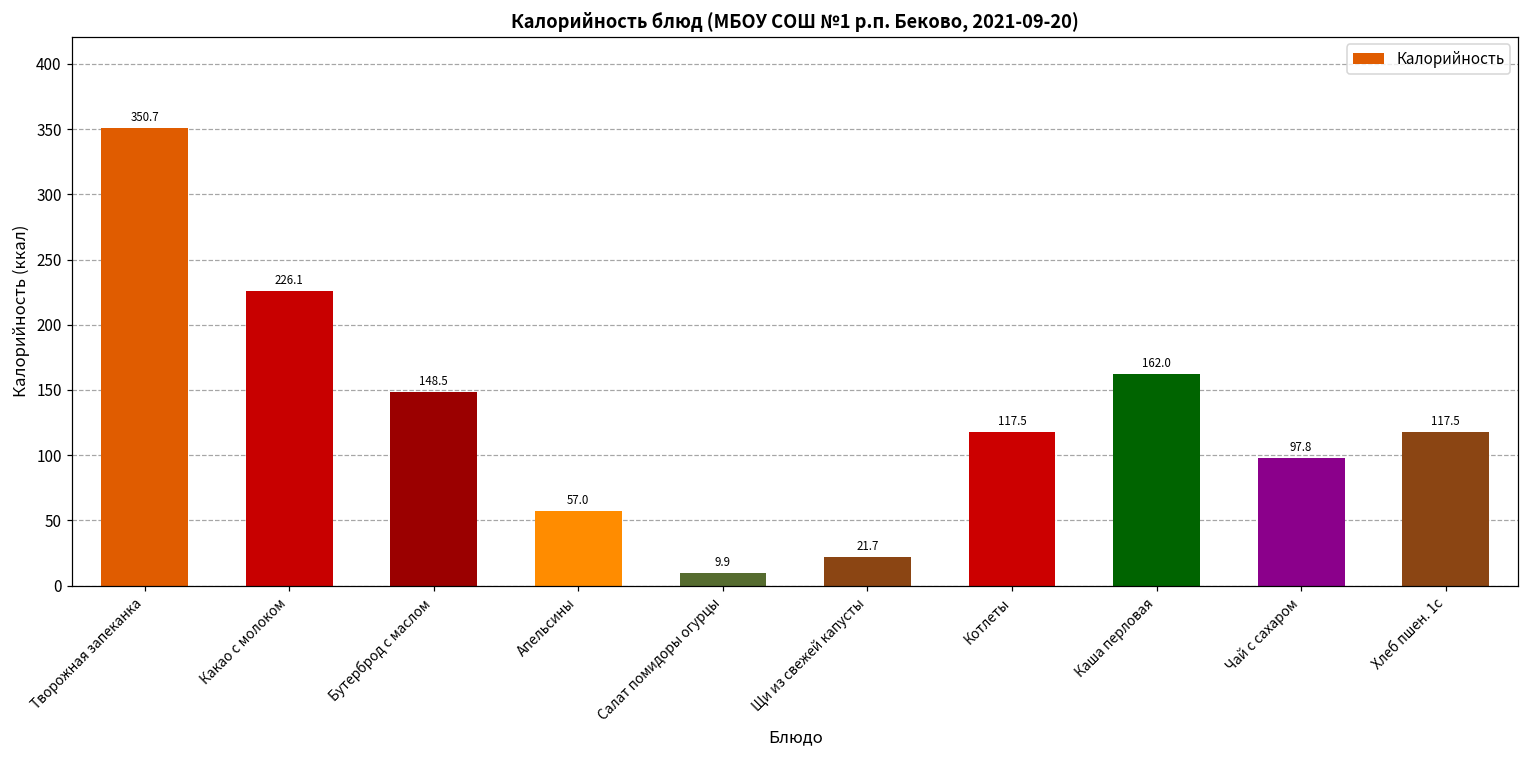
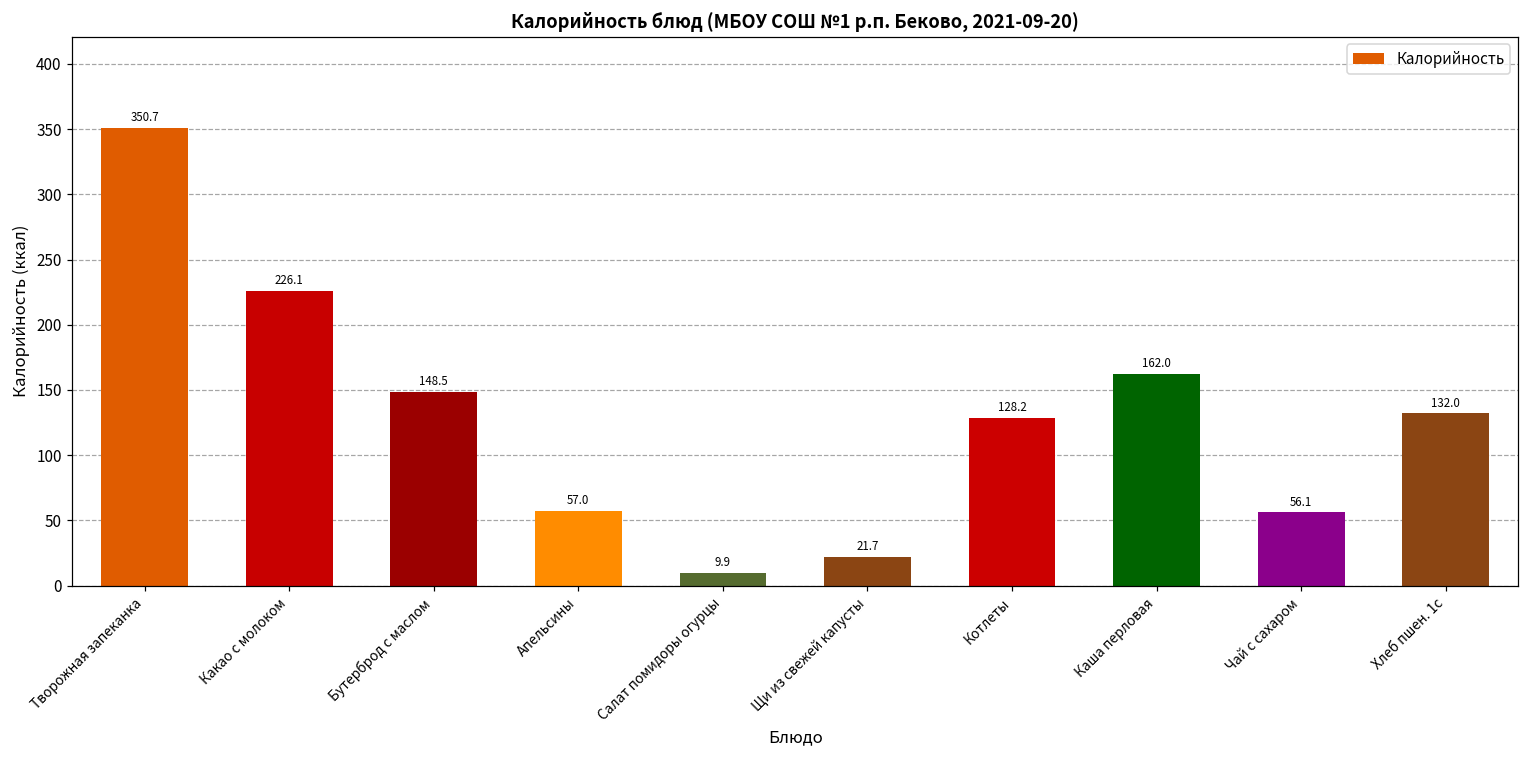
Котлеты: 117.5 -> 128.2
Чай с сахаром: 97.8 -> 56.1
Хлеб пшен. 1с: 117.5 -> 132.0
